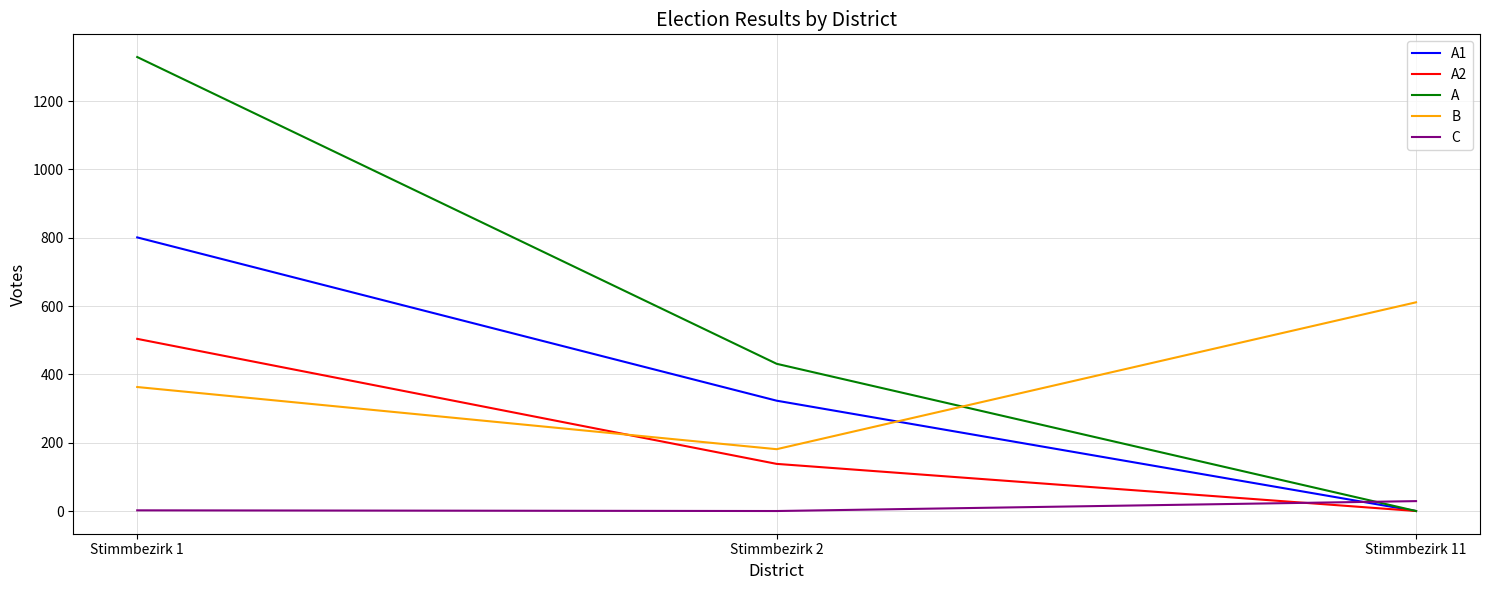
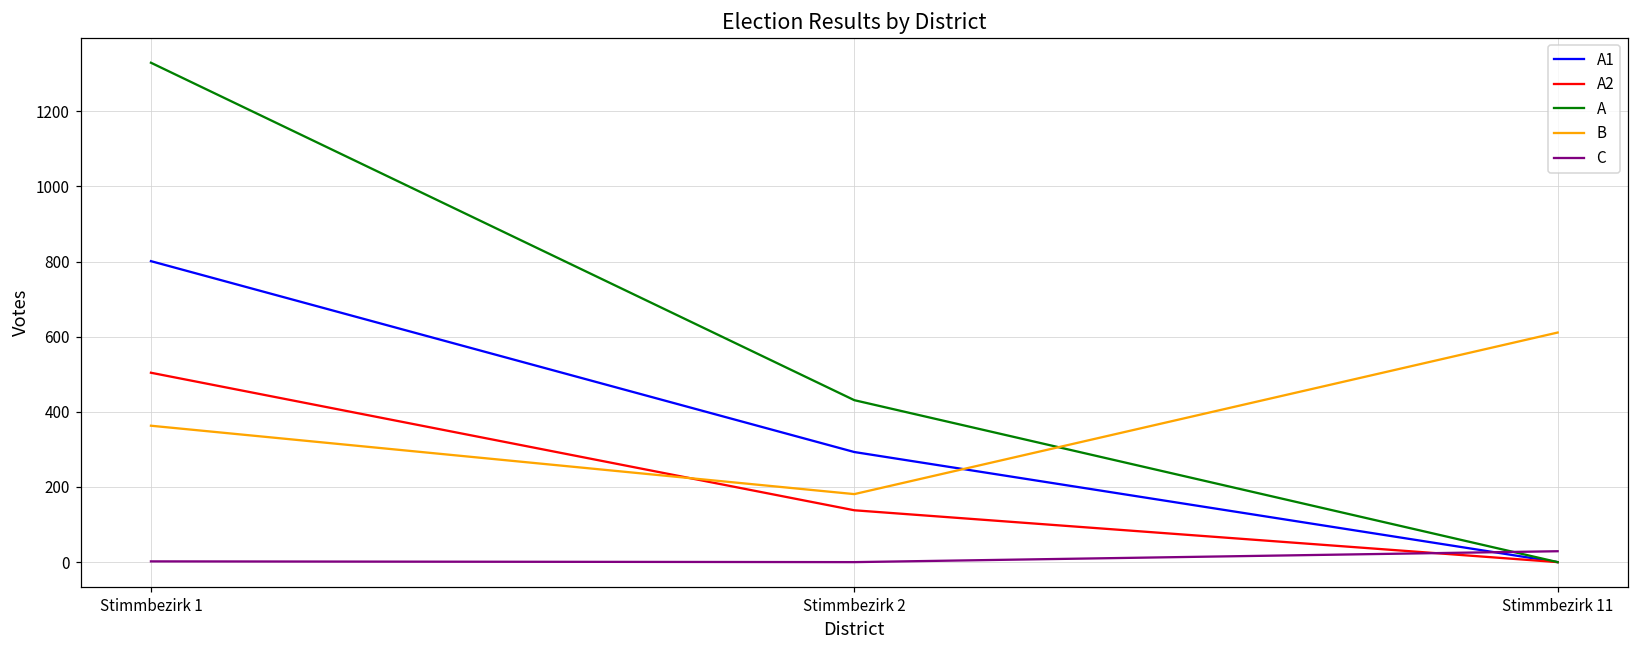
A1, Stimmbezirk 2: 320 -> 290
